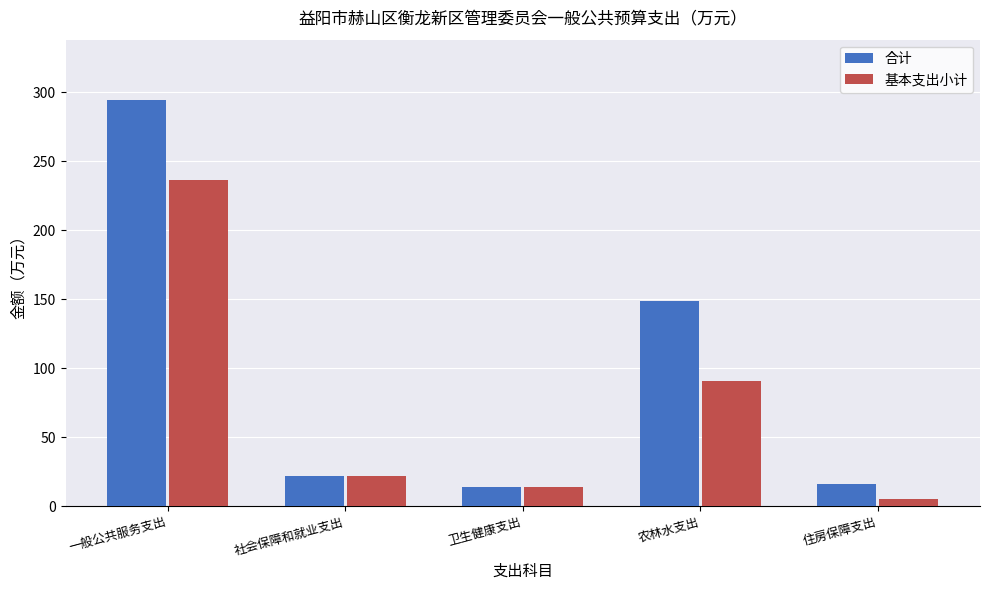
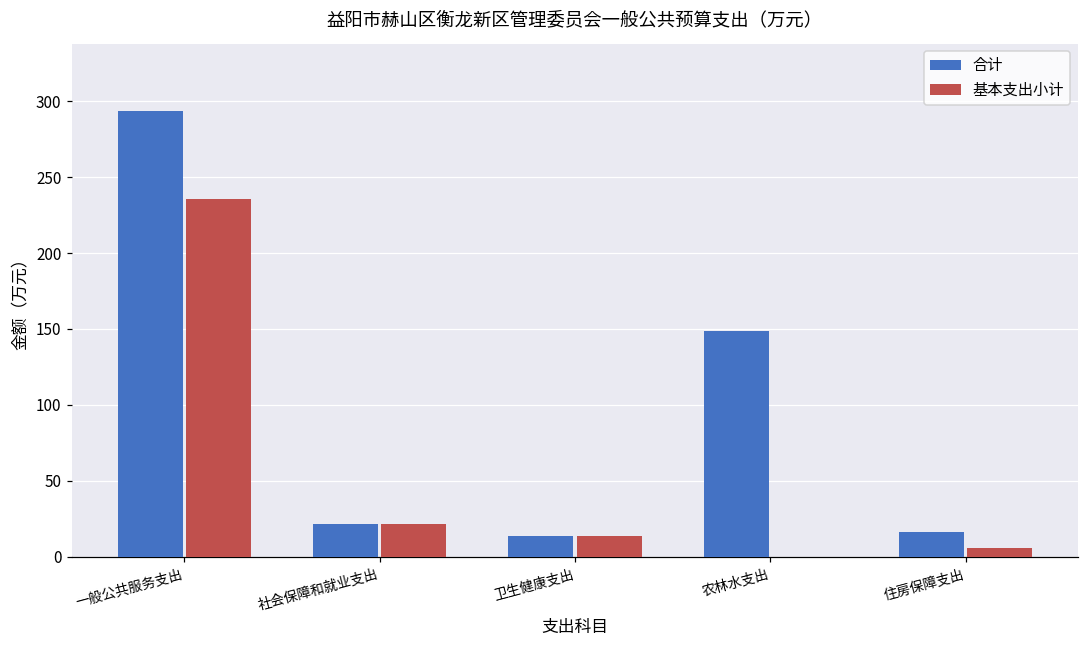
基本支出小计, 农林水支出: 91 -> 0
